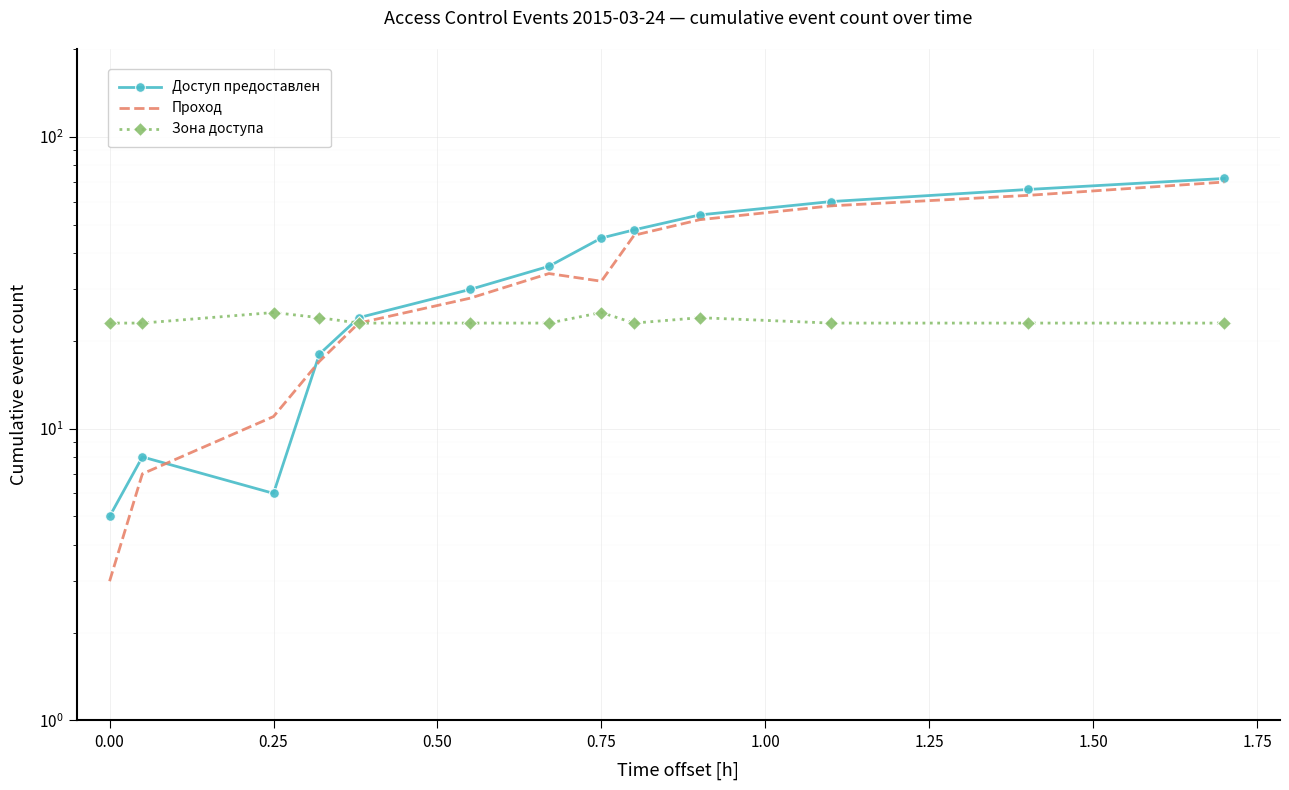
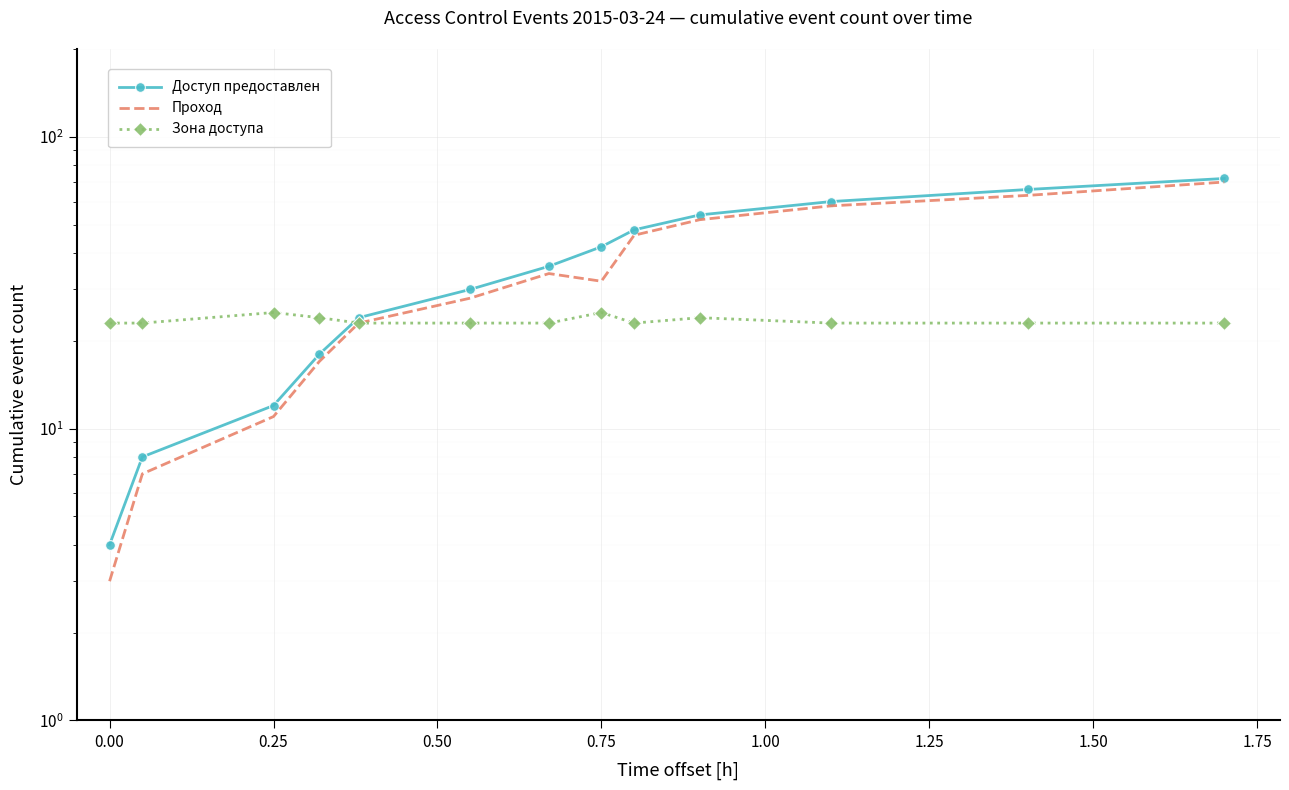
Доступ предоставлен, 0.00: 5 -> 4
Доступ предоставлен, 0.25: 6 -> 12
Доступ предоставлен, 0.75: 45 -> 42
